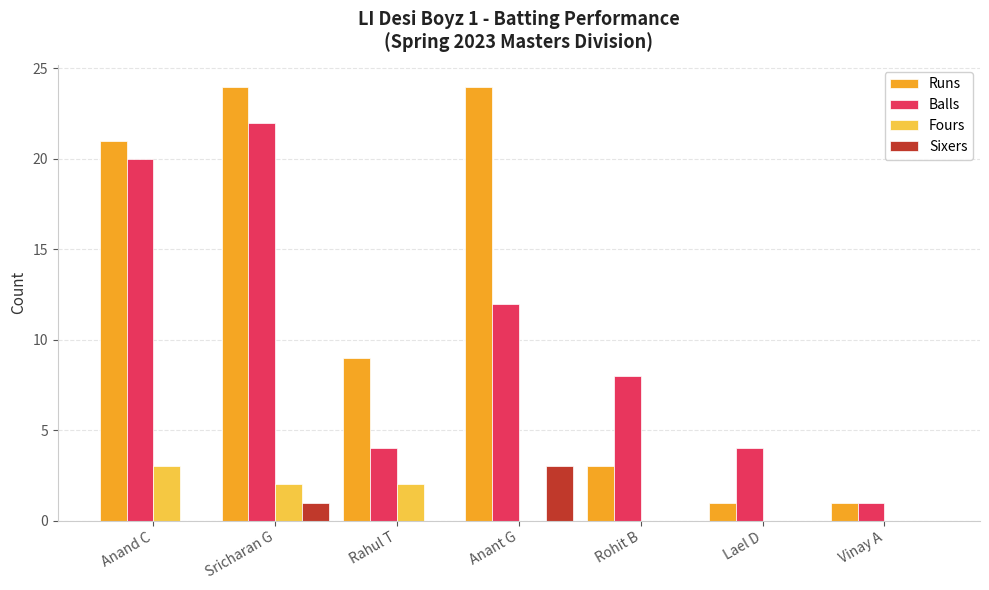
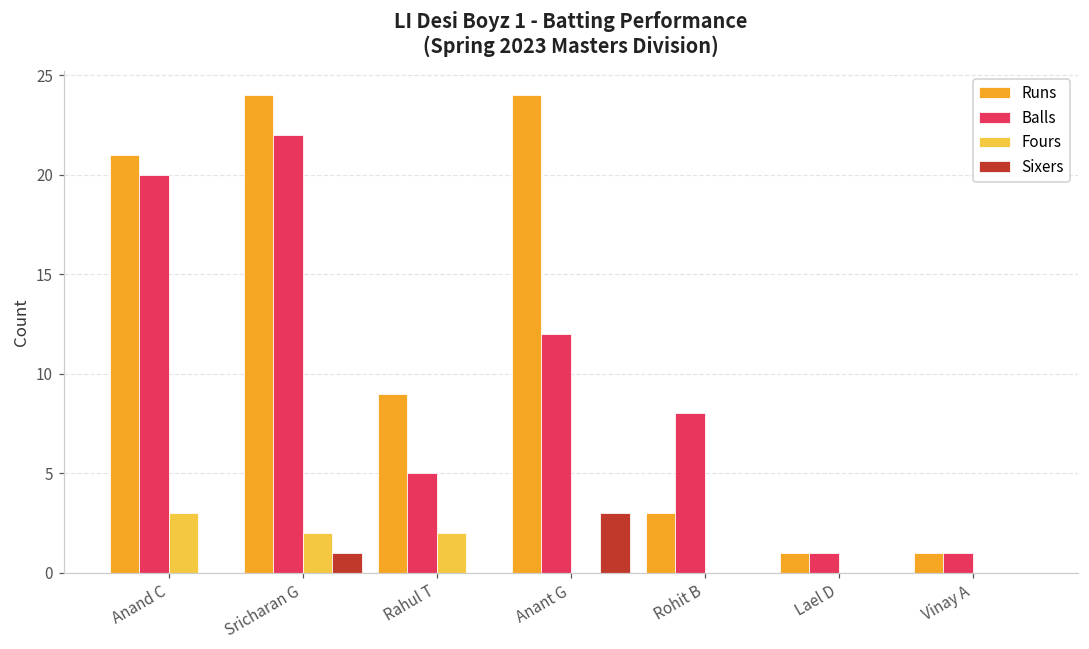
Balls, Rahul T: 4 -> 5
Balls, Lael D: 4 -> 1
